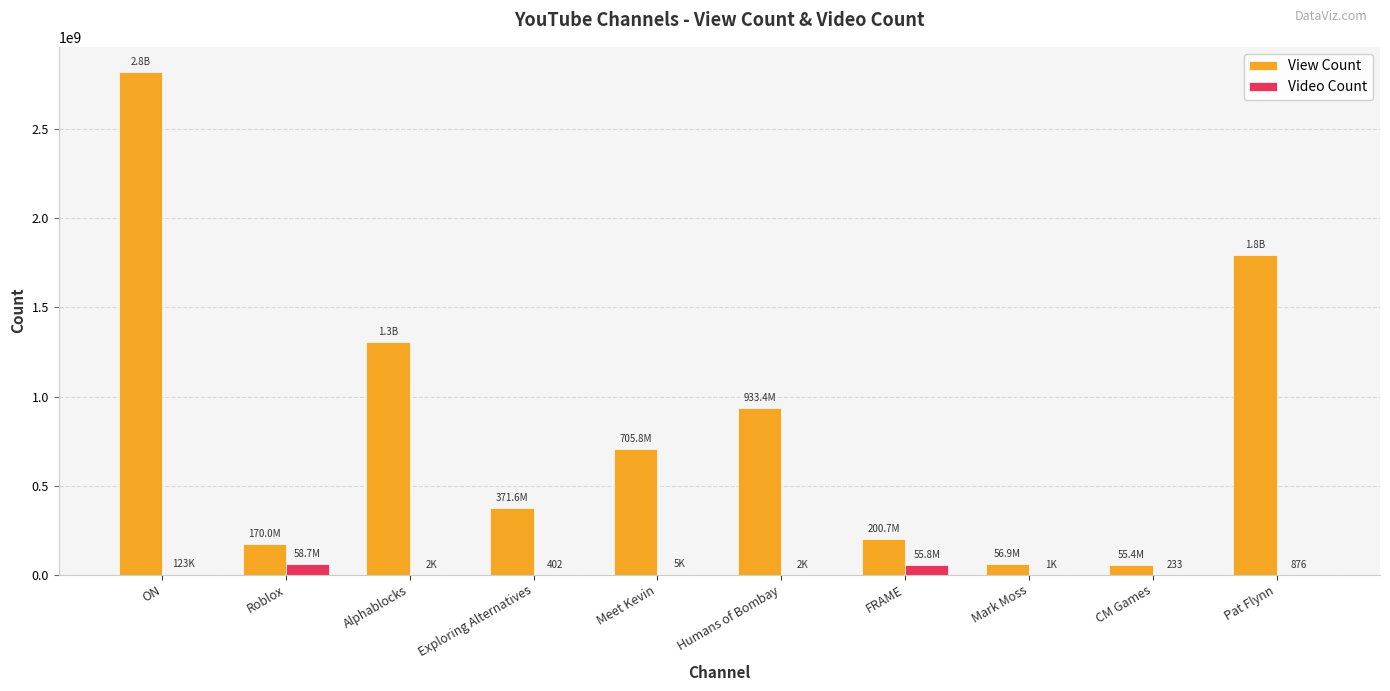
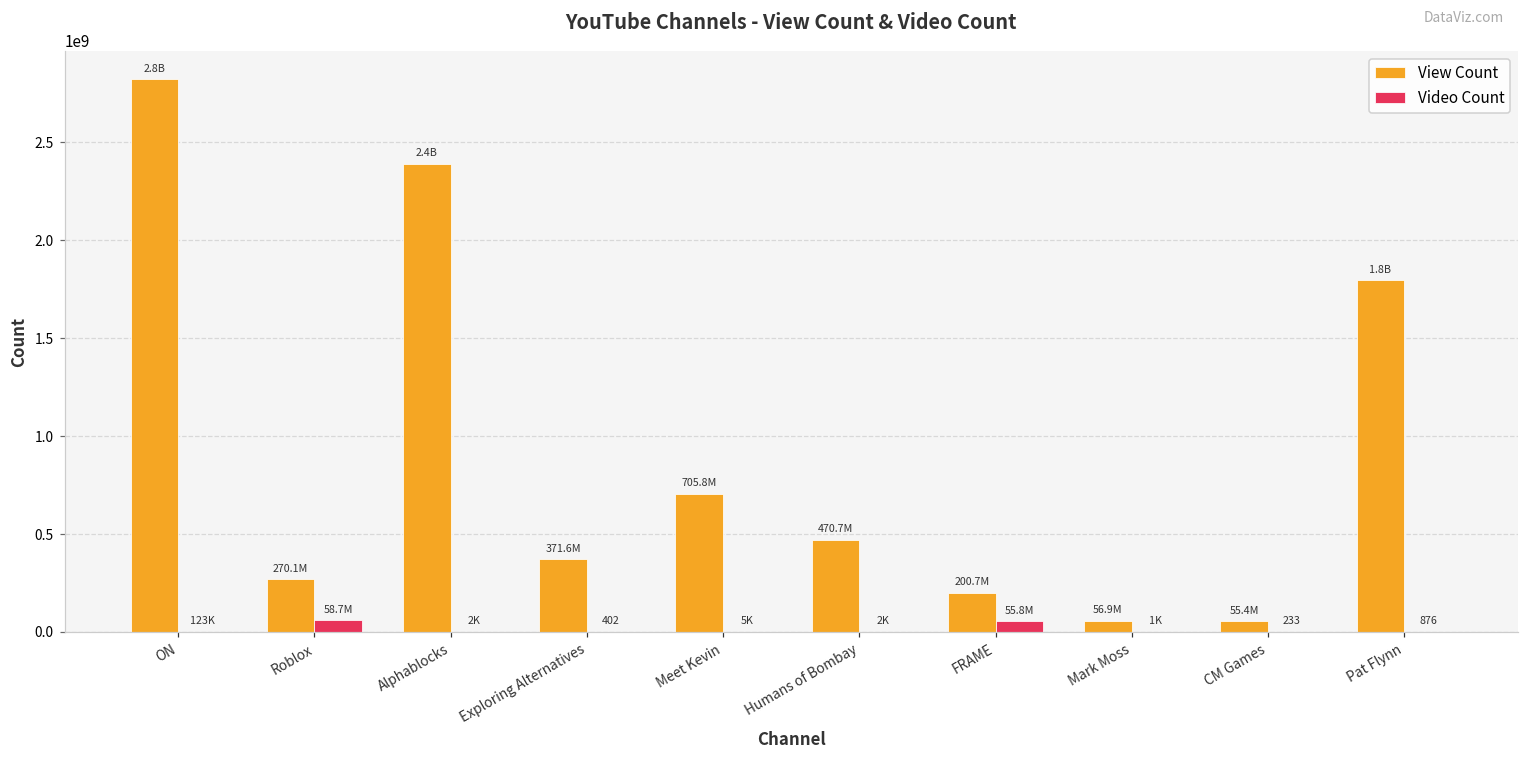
View Count, Roblox: 170.0M -> 270.1M
View Count, Alphablocks: 1.3B -> 2.4B
View Count, Humans of Bombay: 933.4M -> 470.7M
